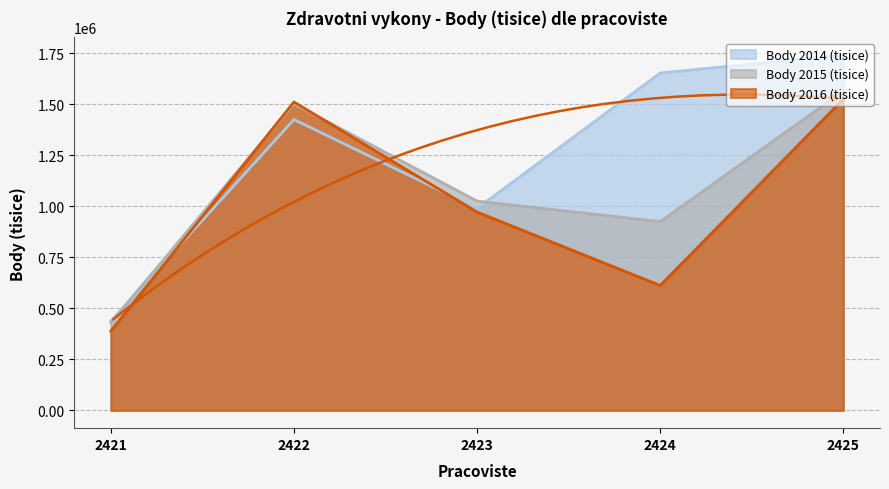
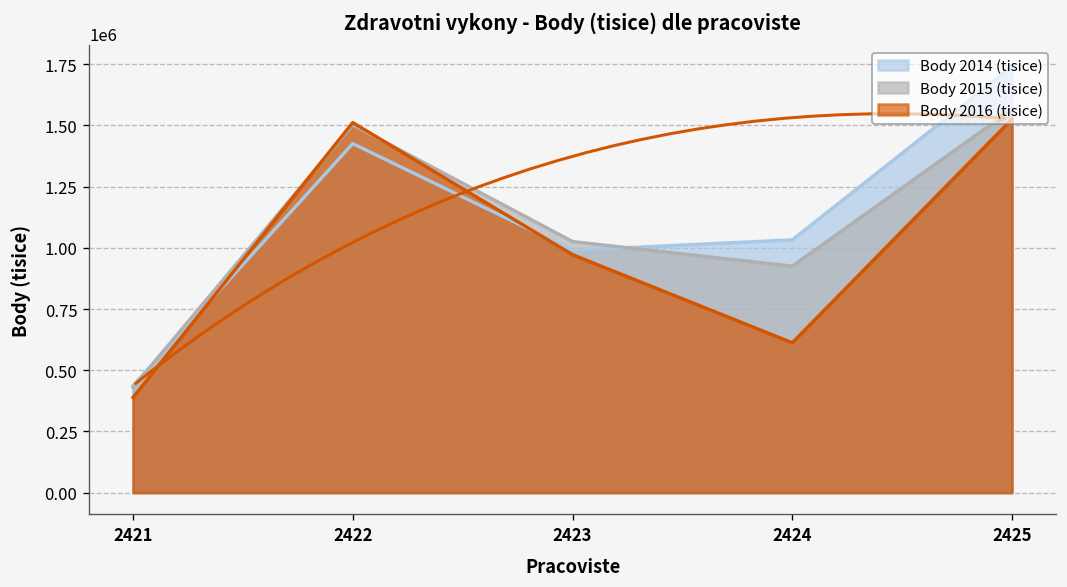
Body 2014 (tisice), 2424: 1650000 -> 1030000
